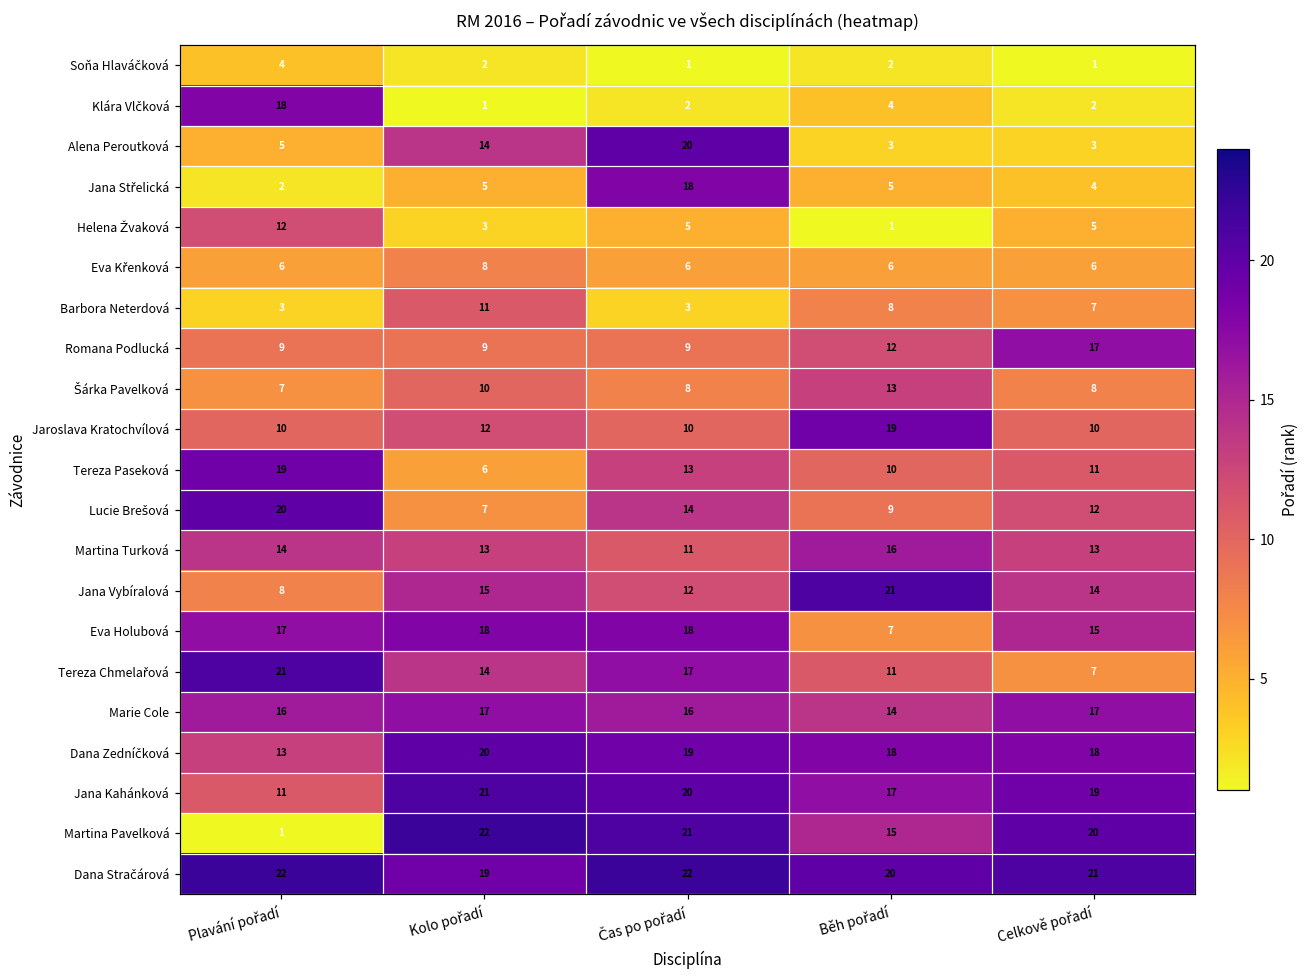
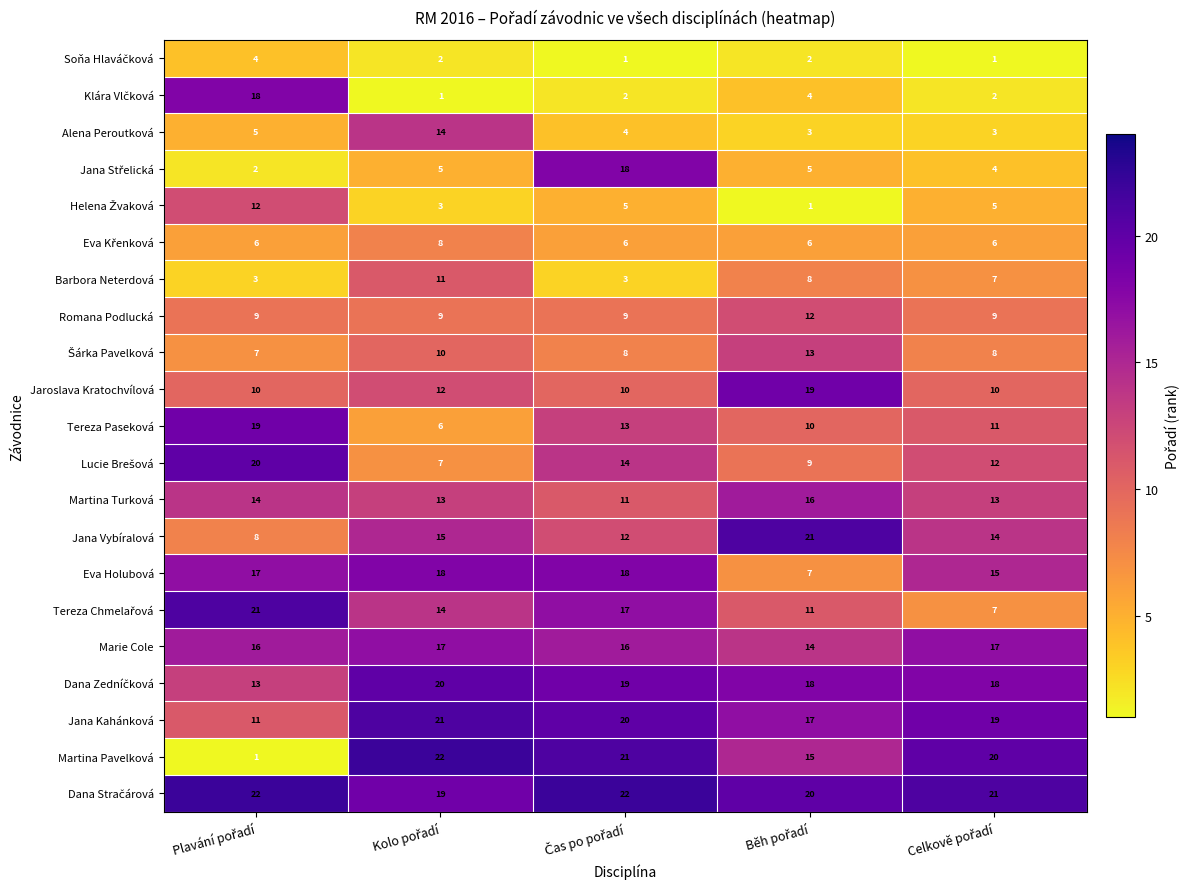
Alena Peroutková, Čas po pořadí: 20 -> 4
Romana Podlucká, Celkově pořadí: 17 -> 9
